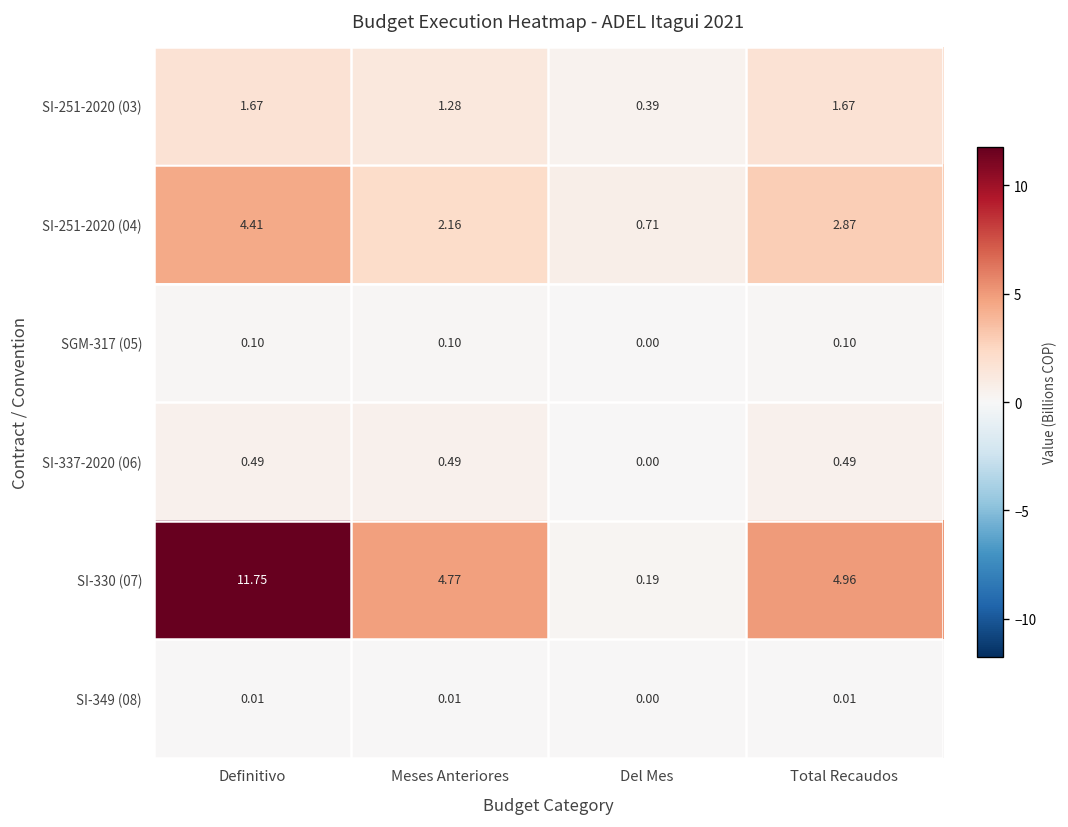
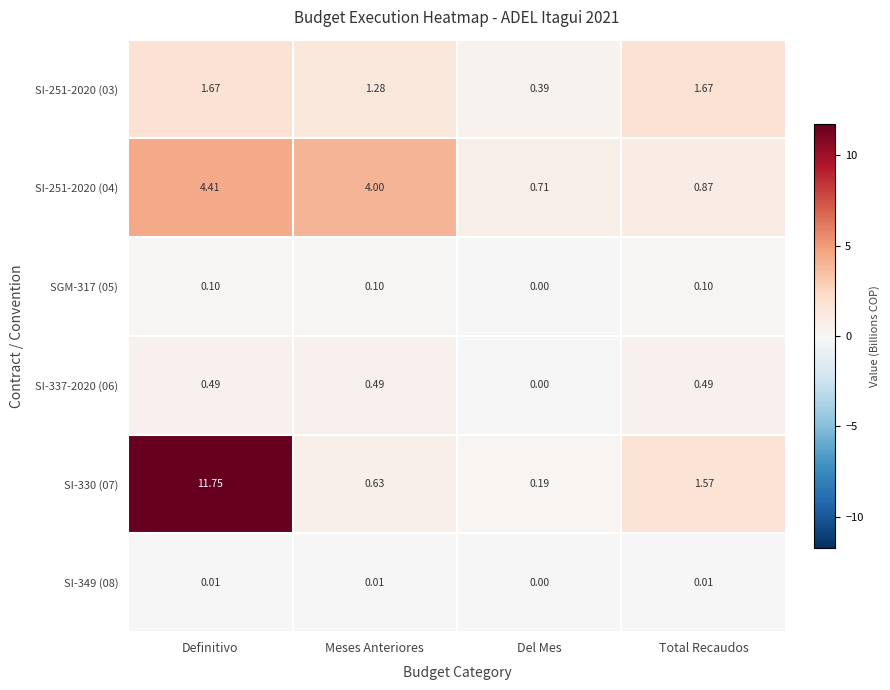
SI-251-2020 (04), Meses Anteriores: 2.16 -> 4.00
SI-251-2020 (04), Total Recaudos: 2.87 -> 0.87
SI-330 (07), Meses Anteriores: 4.77 -> 0.63
SI-330 (07), Total Recaudos: 4.96 -> 1.57
